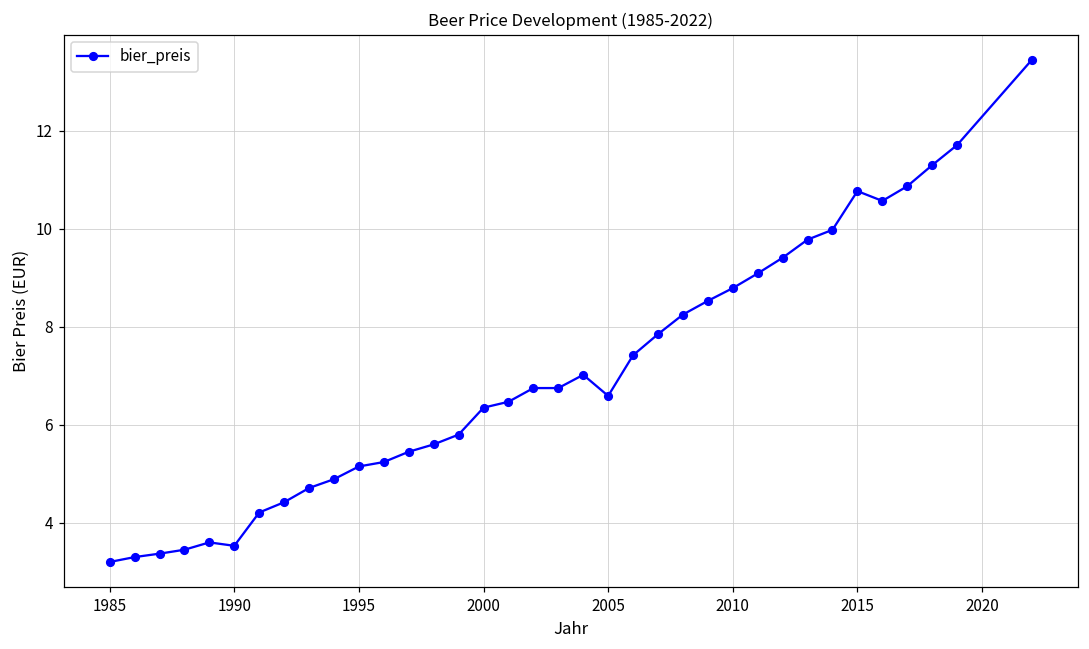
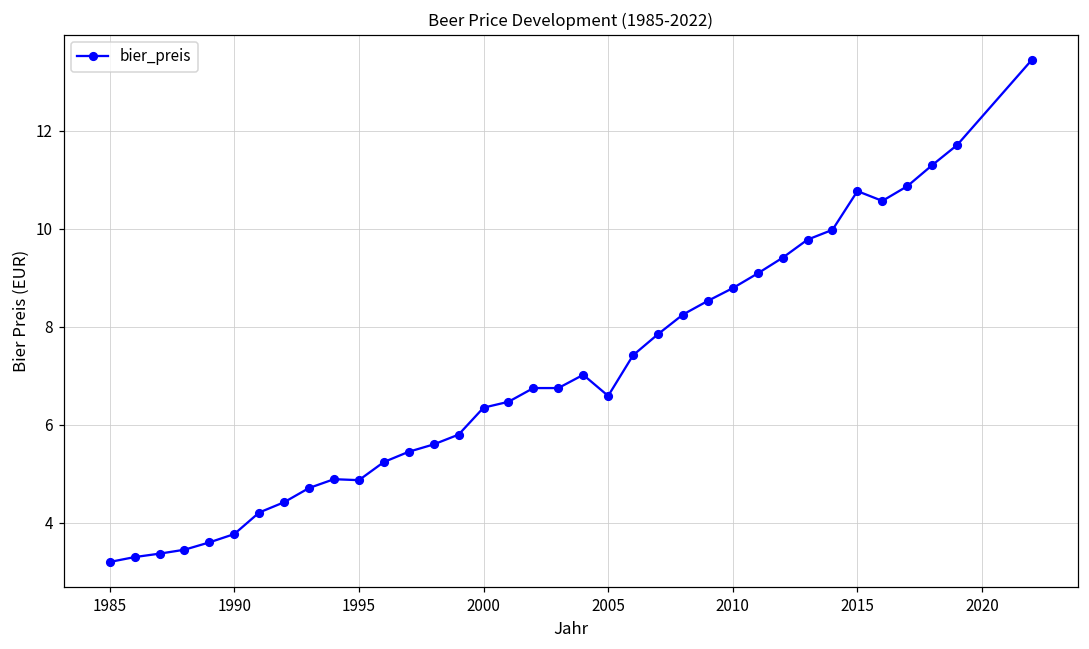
1990: 3.5 -> 3.8
1995: 5.2 -> 4.9
